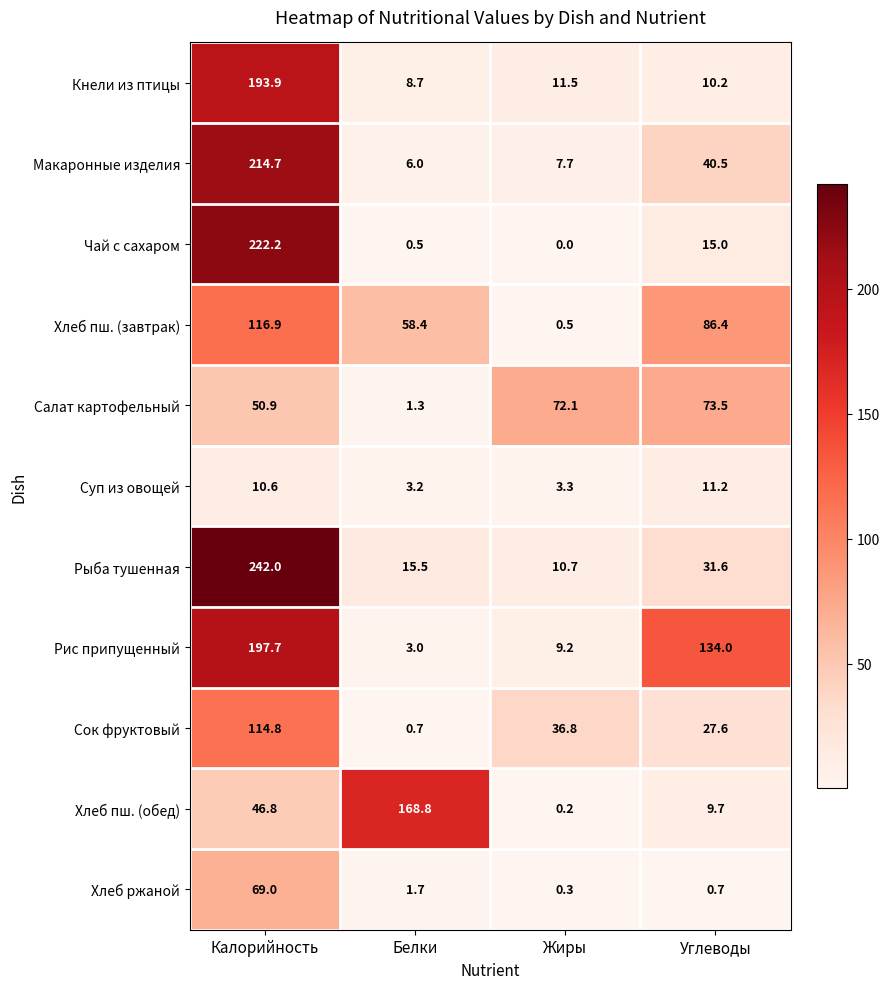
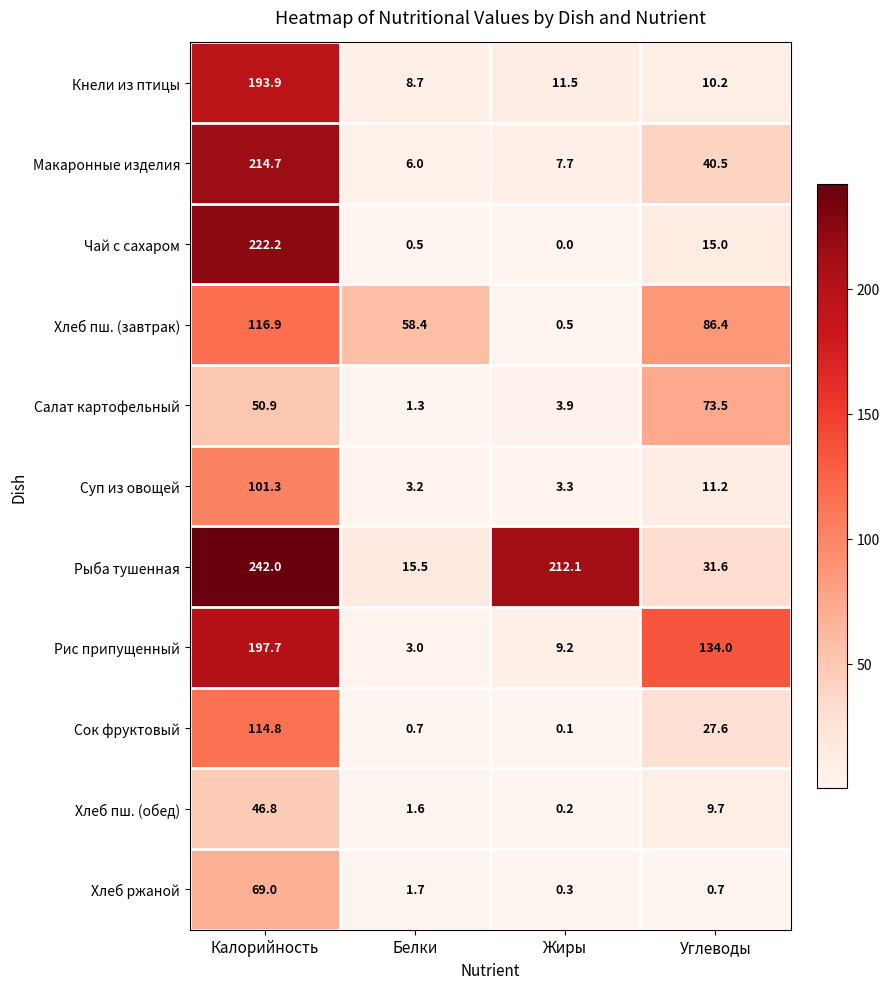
Салат картофельный, Жиры: 72.1 -> 3.9
Суп из овощей, Калорийность: 10.6 -> 101.3
Рыба тушенная, Жиры: 10.7 -> 212.1
Сок фруктовый, Жиры: 36.8 -> 0.1
Хлеб пш. (обед), Белки: 168.8 -> 1.6
